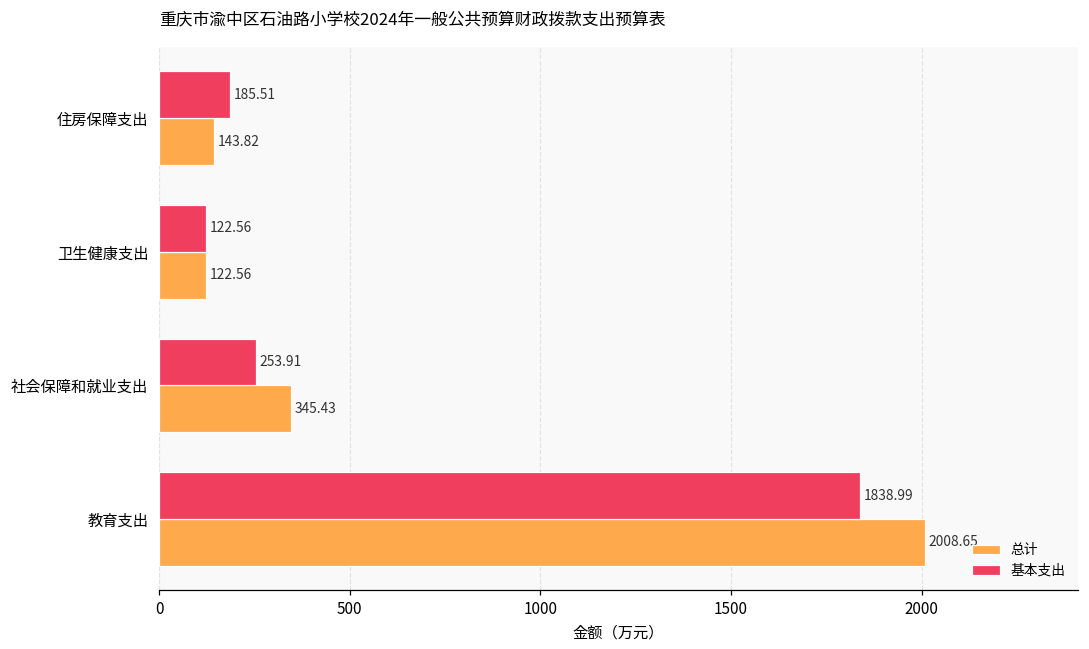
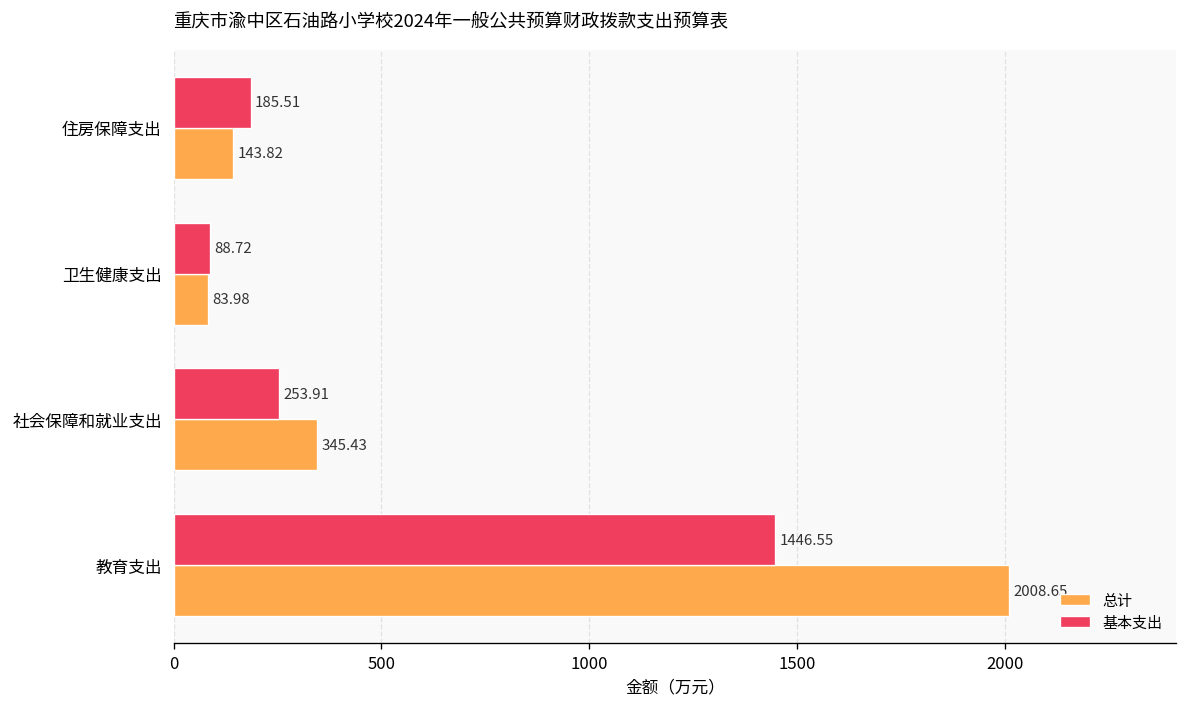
基本支出, 卫生健康支出: 122.56 -> 88.72
总计, 卫生健康支出: 122.56 -> 83.98
基本支出, 教育支出: 1838.99 -> 1446.55
